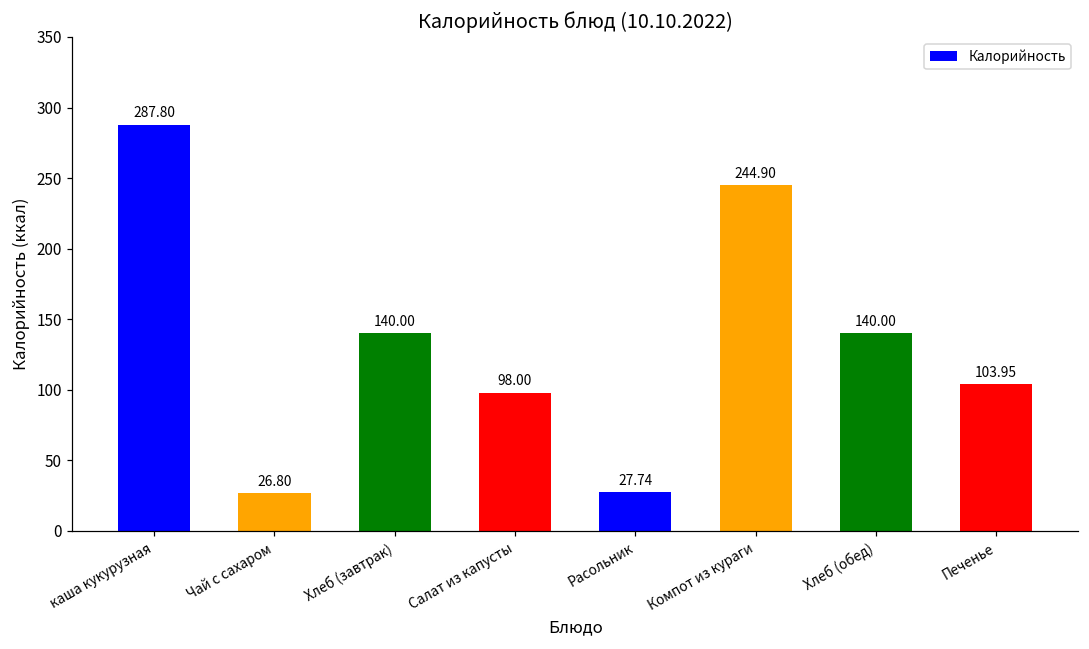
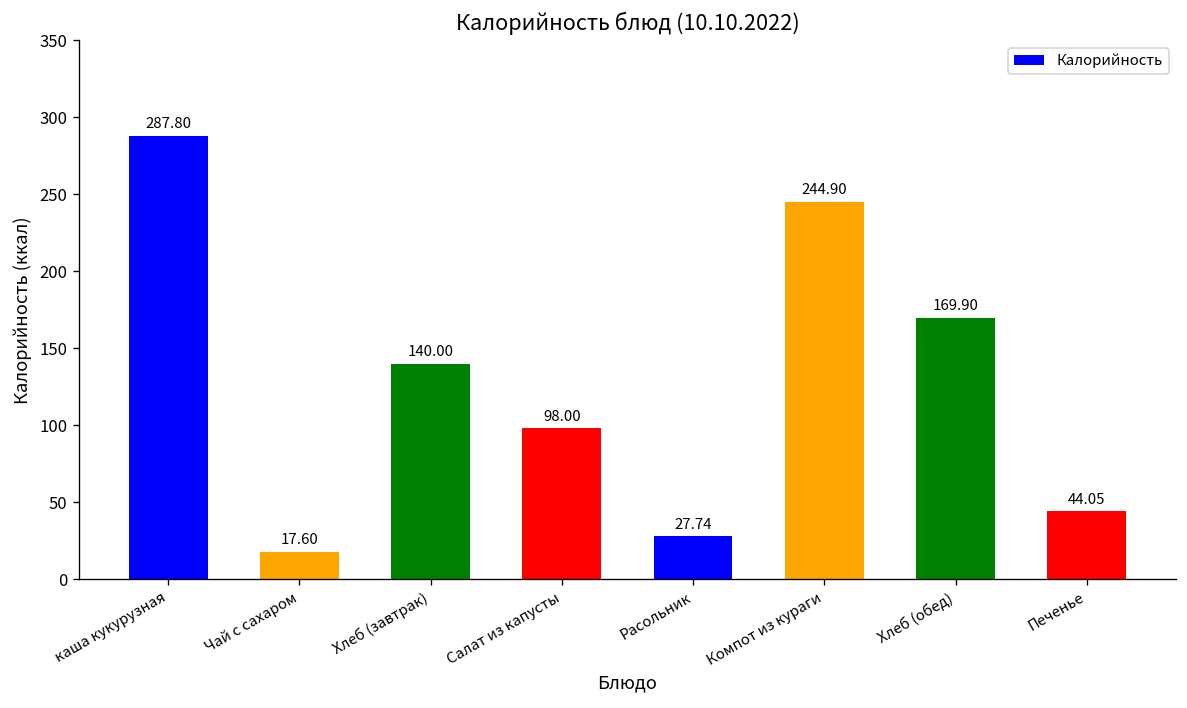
Чай с сахаром: 26.80 -> 17.60
Хлеб (обед): 140.00 -> 169.90
Печенье: 103.95 -> 44.05
